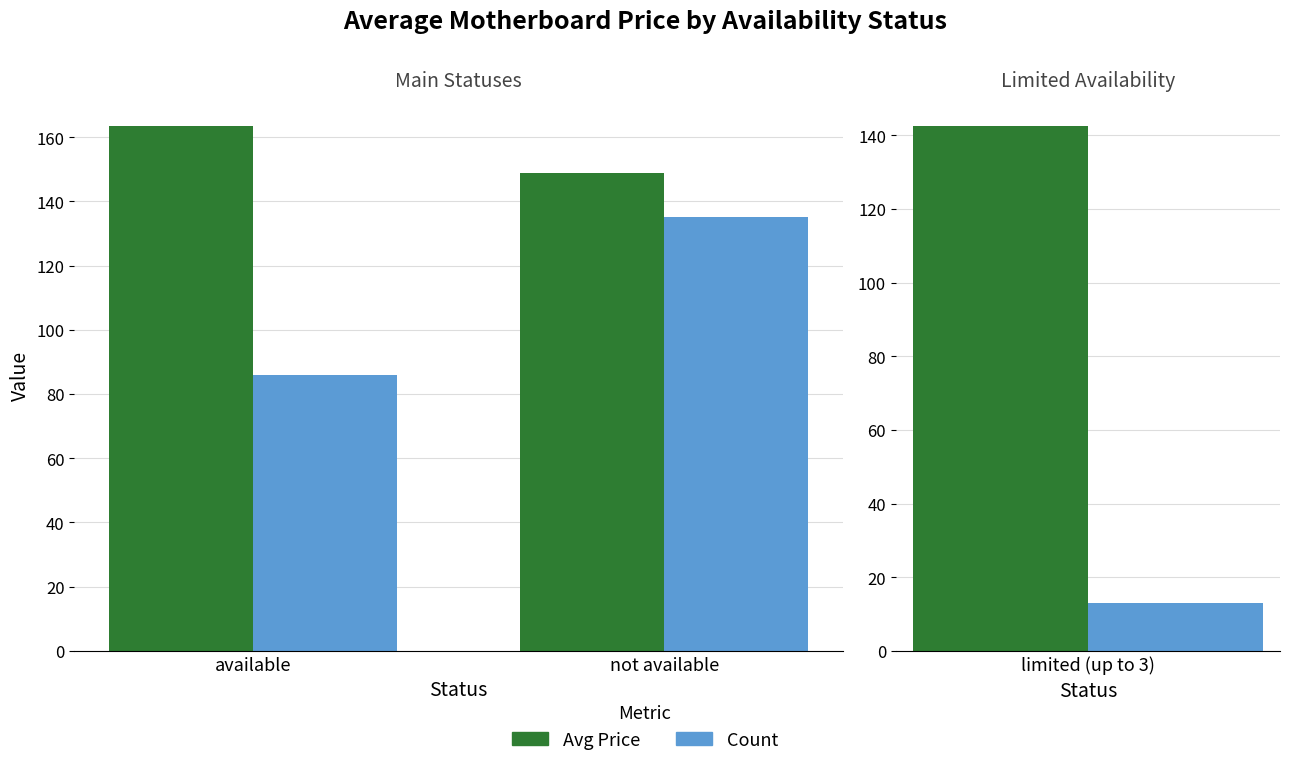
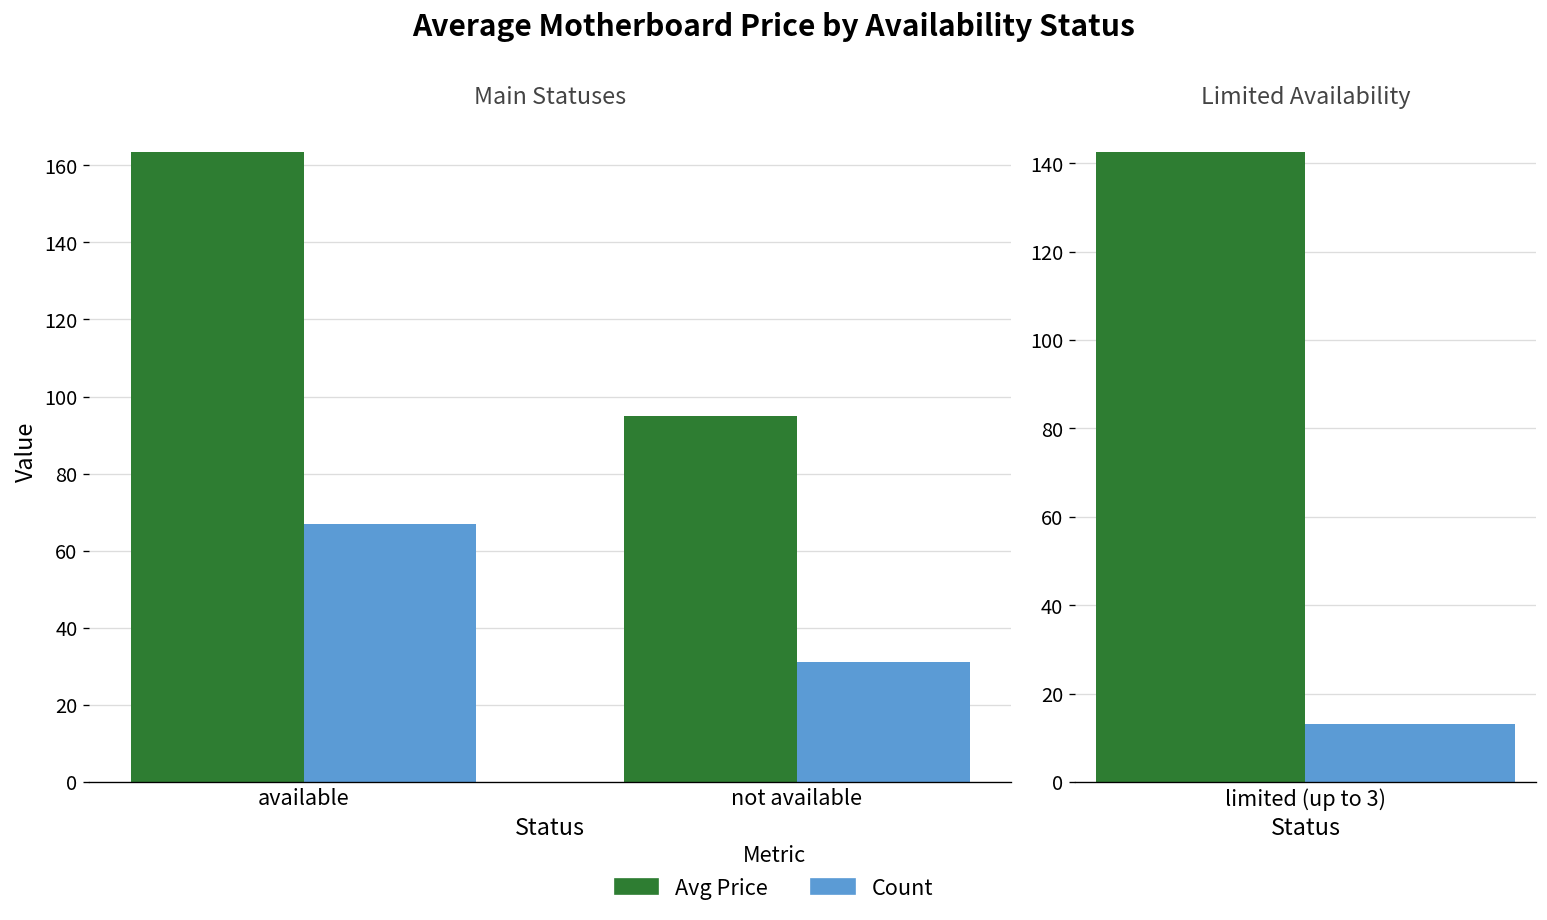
Main Statuses, Count, available: 86 -> 67
Main Statuses, Avg Price, not available: 149 -> 95
Main Statuses, Count, not available: 135 -> 31
